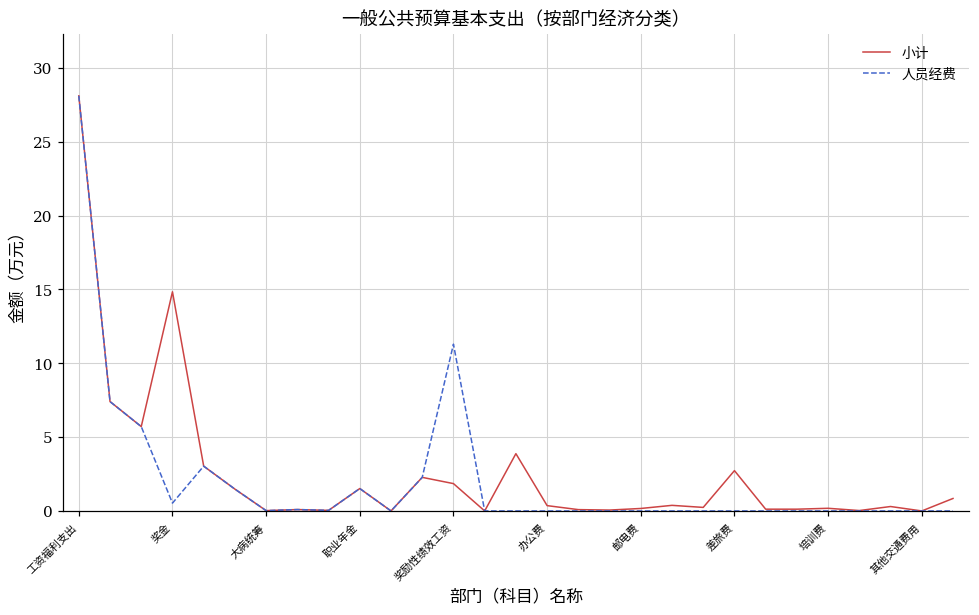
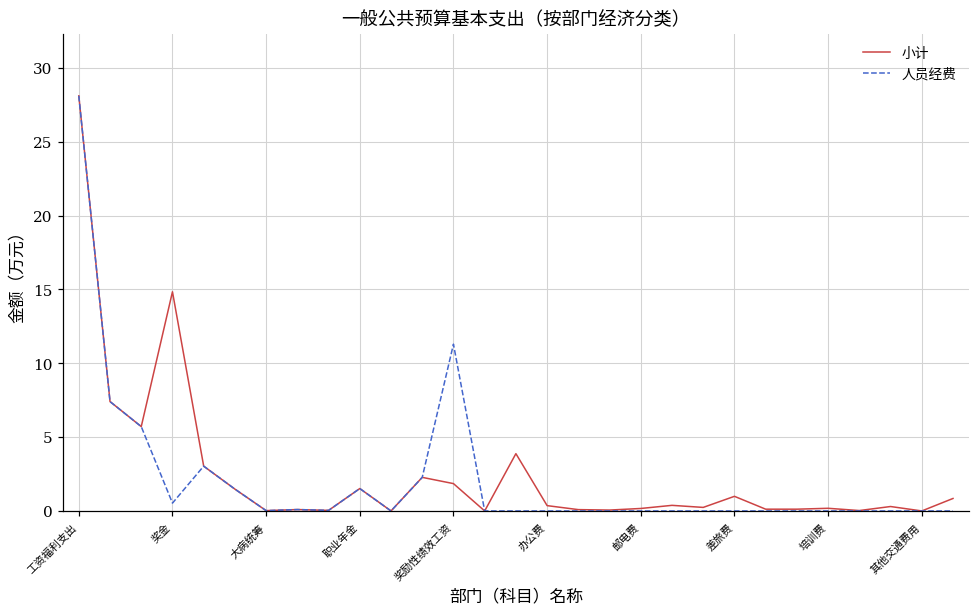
小计, 差旅费: 2.7 -> 1.0
